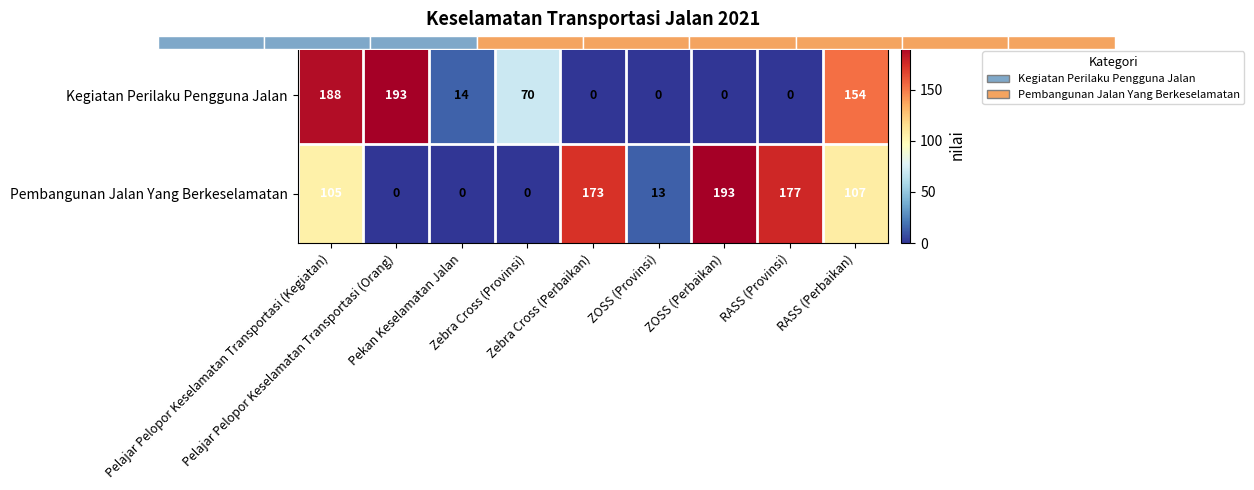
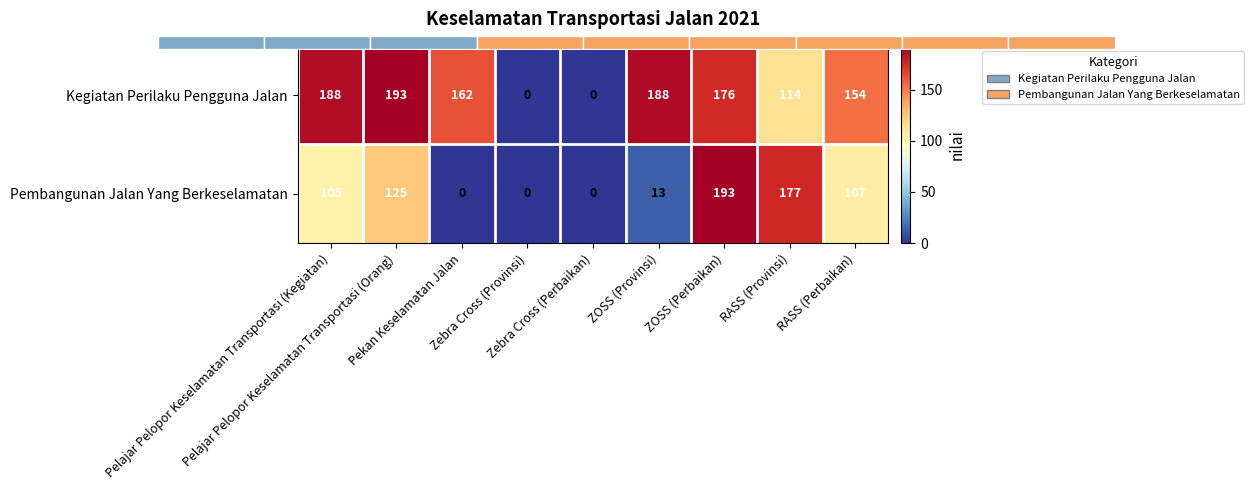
Keselamatan Transportasi Jalan 2021, Kegiatan Perilaku Pengguna Jalan, Pekan Keselamatan Jalan: 14 -> 162
Keselamatan Transportasi Jalan 2021, Kegiatan Perilaku Pengguna Jalan, Zebra Cross (Provinsi): 70 -> 0
Keselamatan Transportasi Jalan 2021, Kegiatan Perilaku Pengguna Jalan, ZOSS (Provinsi): 0 -> 188
Keselamatan Transportasi Jalan 2021, Kegiatan Perilaku Pengguna Jalan, ZOSS (Perbaikan): 0 -> 176
Keselamatan Transportasi Jalan 2021, Kegiatan Perilaku Pengguna Jalan, RASS (Provinsi): 0 -> 114
Keselamatan Transportasi Jalan 2021, Pembangunan Jalan Yang Berkeselamatan, Pelajar Pelopor Keselamatan Transportasi (Orang): 0 -> 125
Keselamatan Transportasi Jalan 2021, Pembangunan Jalan Yang Berkeselamatan, Zebra Cross (Perbaikan): 173 -> 0
